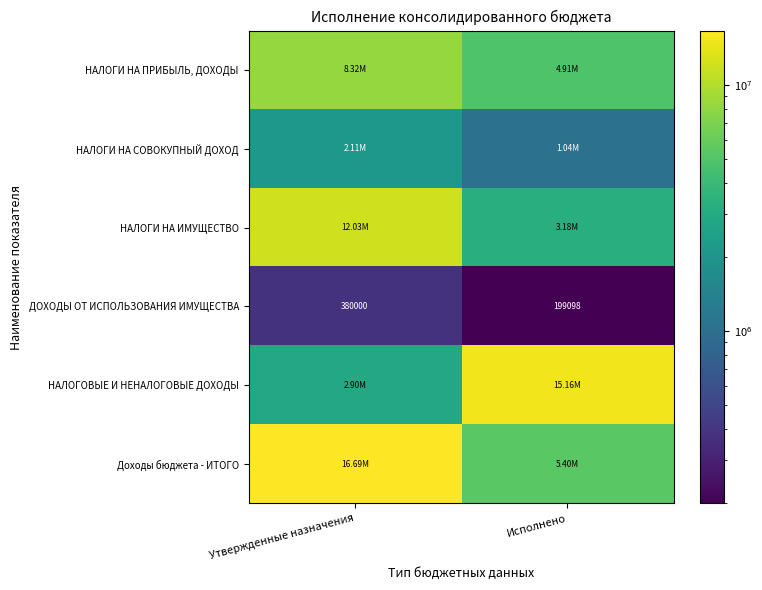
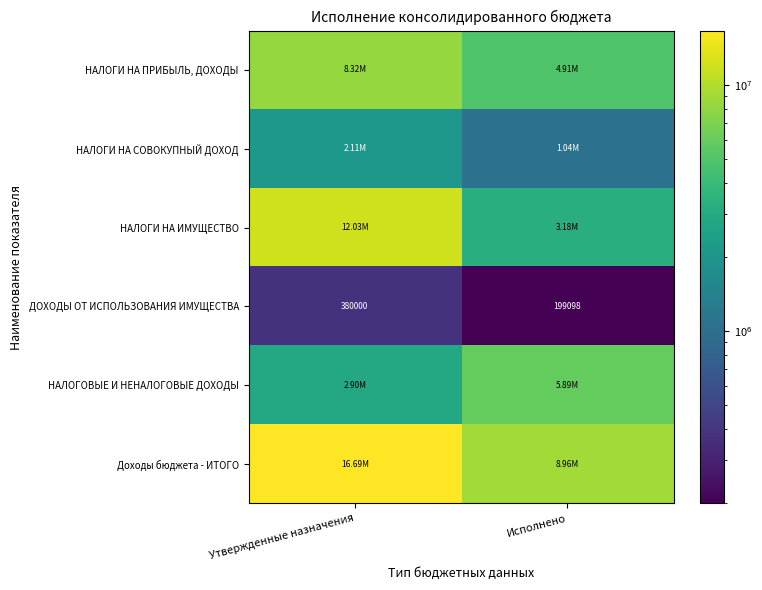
НАЛОГОВЫЕ И НЕНАЛОГОВЫЕ ДОХОДЫ, Исполнено: 15.16M -> 5.89M
Доходы бюджета - ИТОГО, Исполнено: 5.40M -> 8.96M
